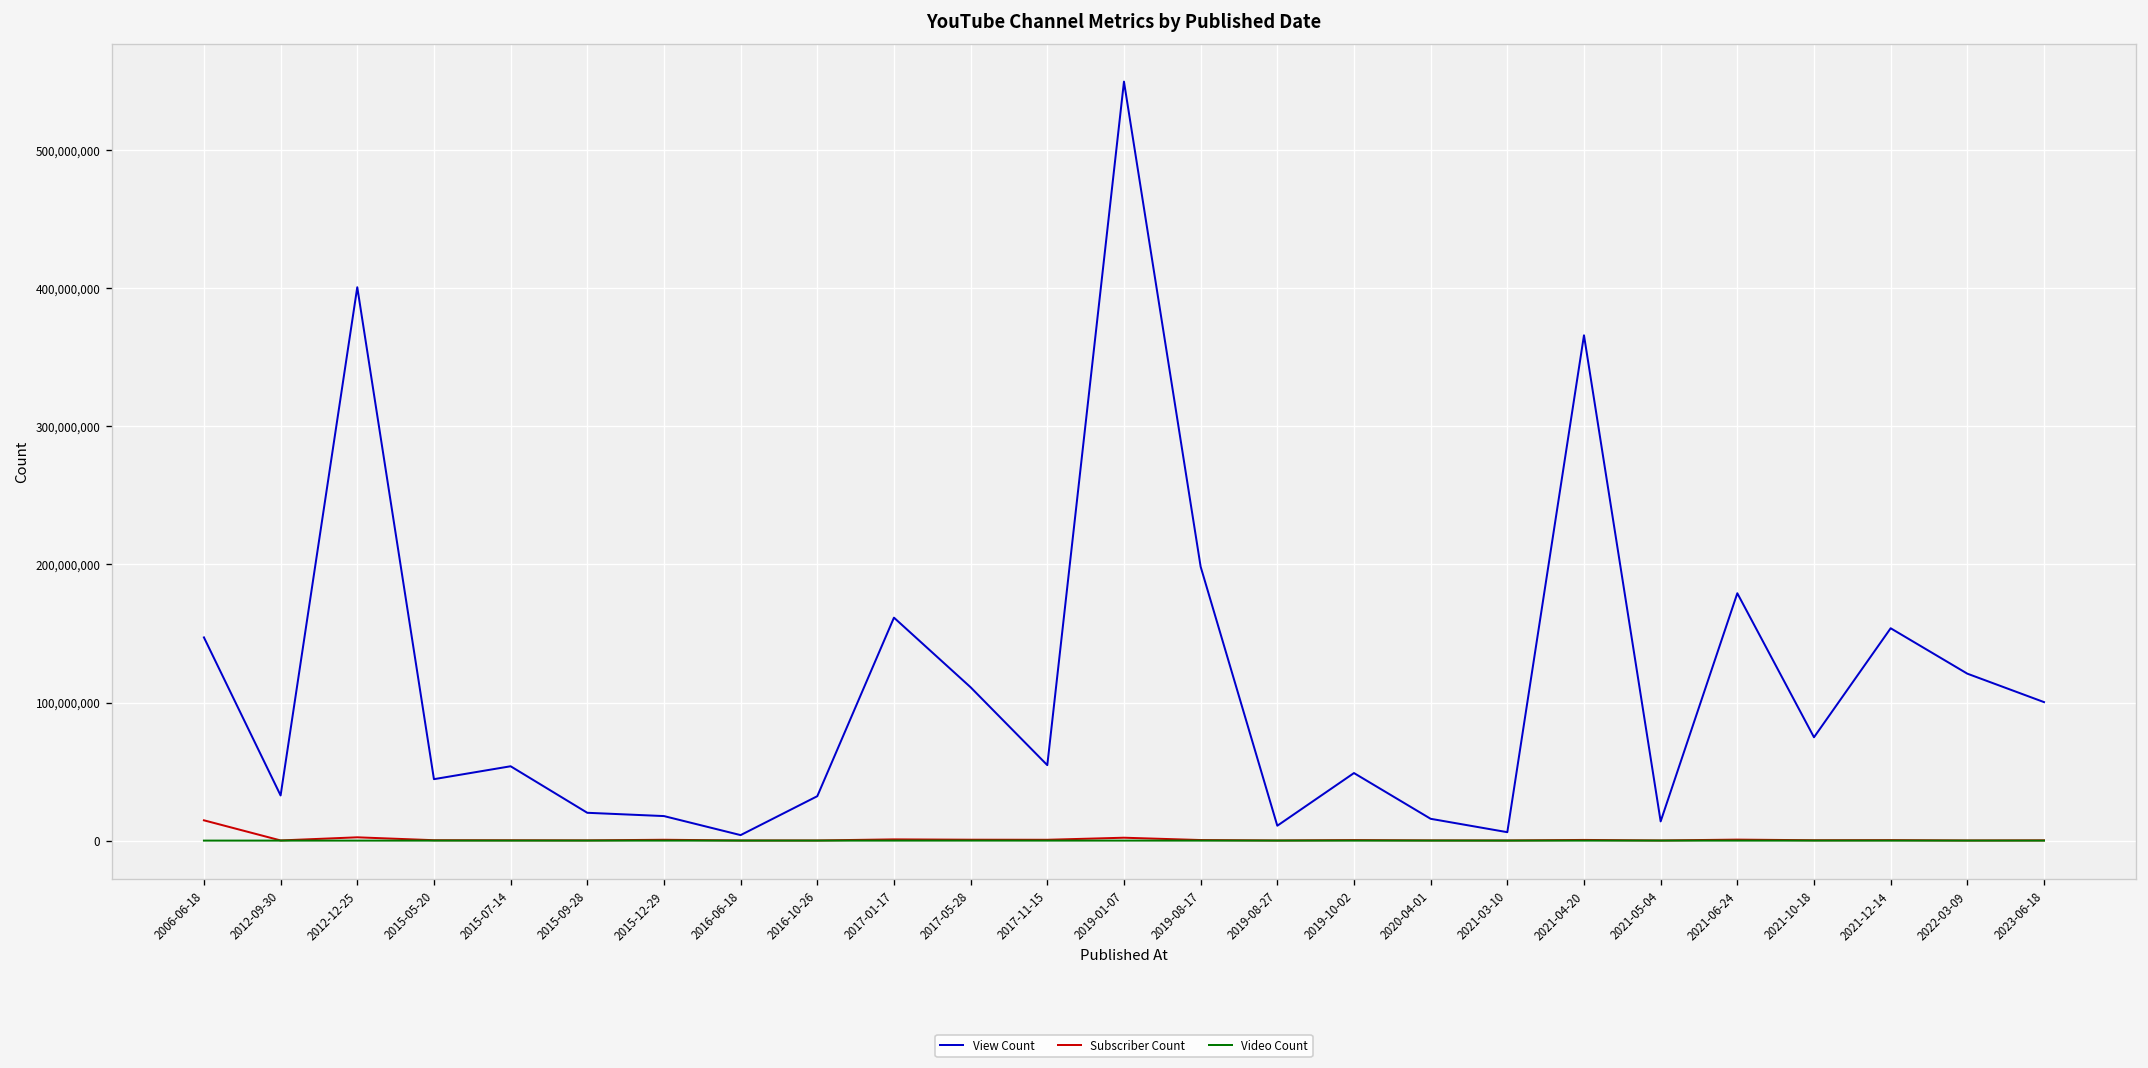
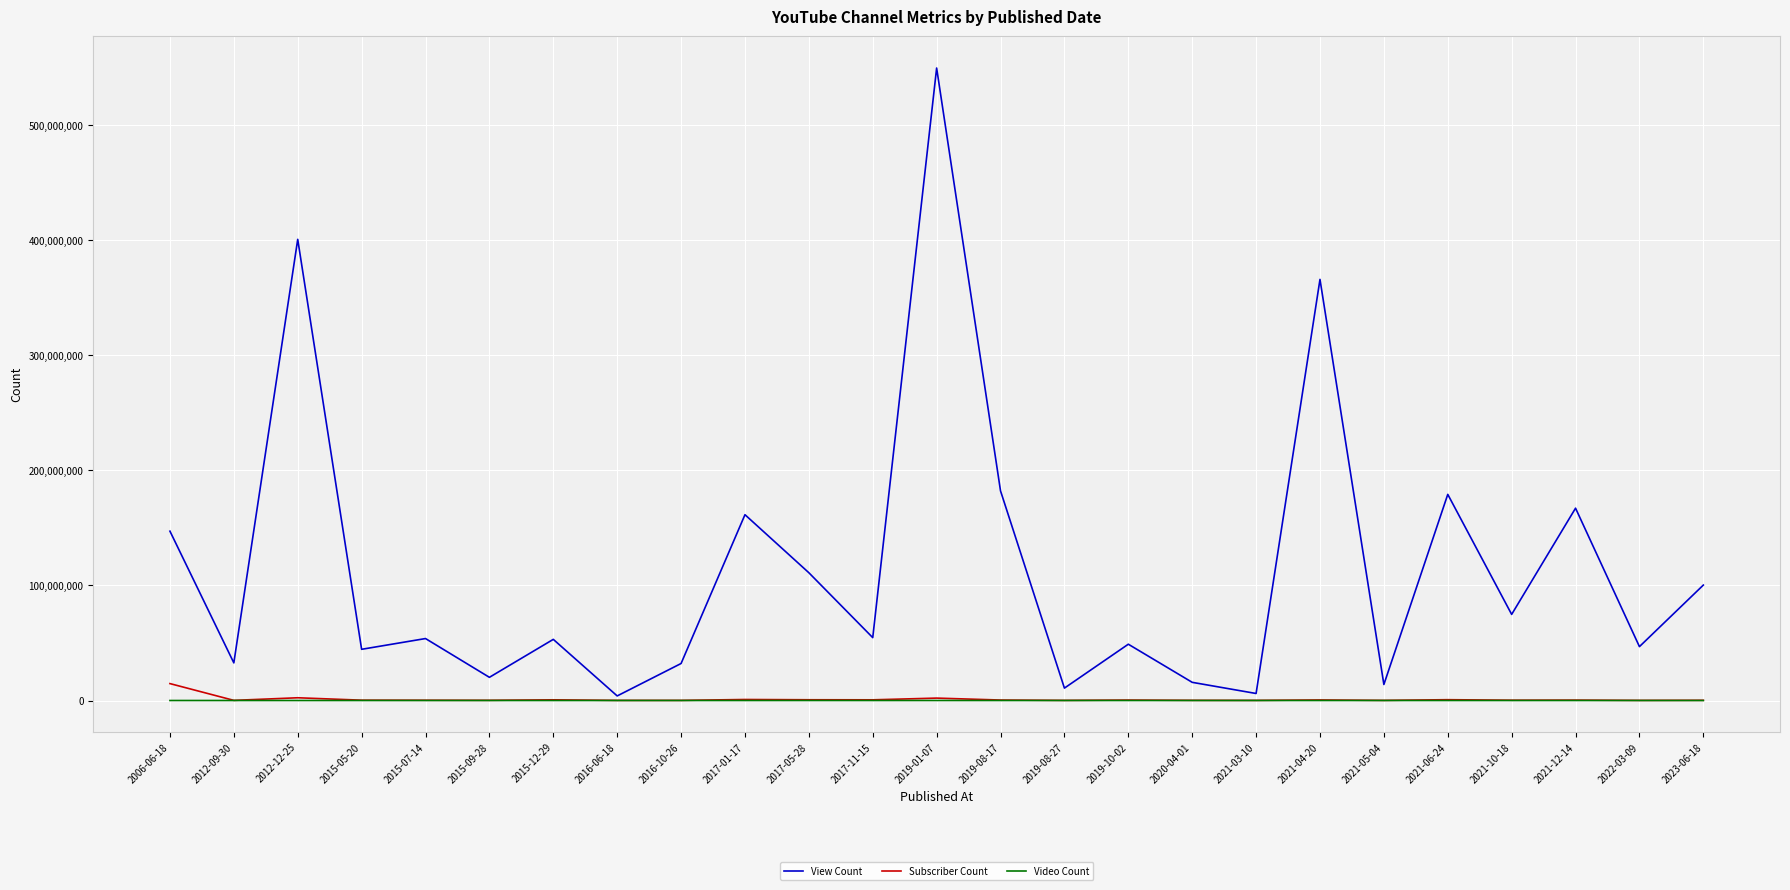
View Count, 2015-12-29: 18,000,000 -> 53,000,000
View Count, 2019-08-17: 198,000,000 -> 182,000,000
View Count, 2021-12-14: 154,000,000 -> 167,000,000
View Count, 2022-03-09: 121,000,000 -> 47,000,000
